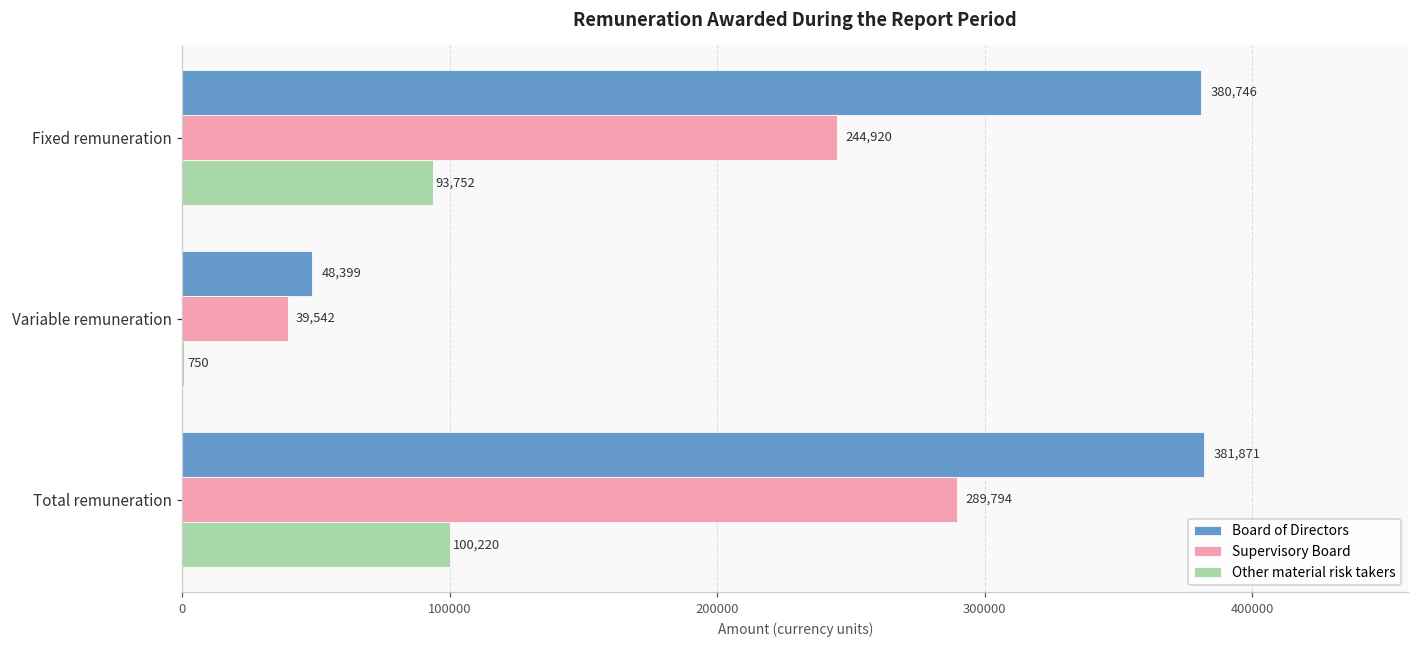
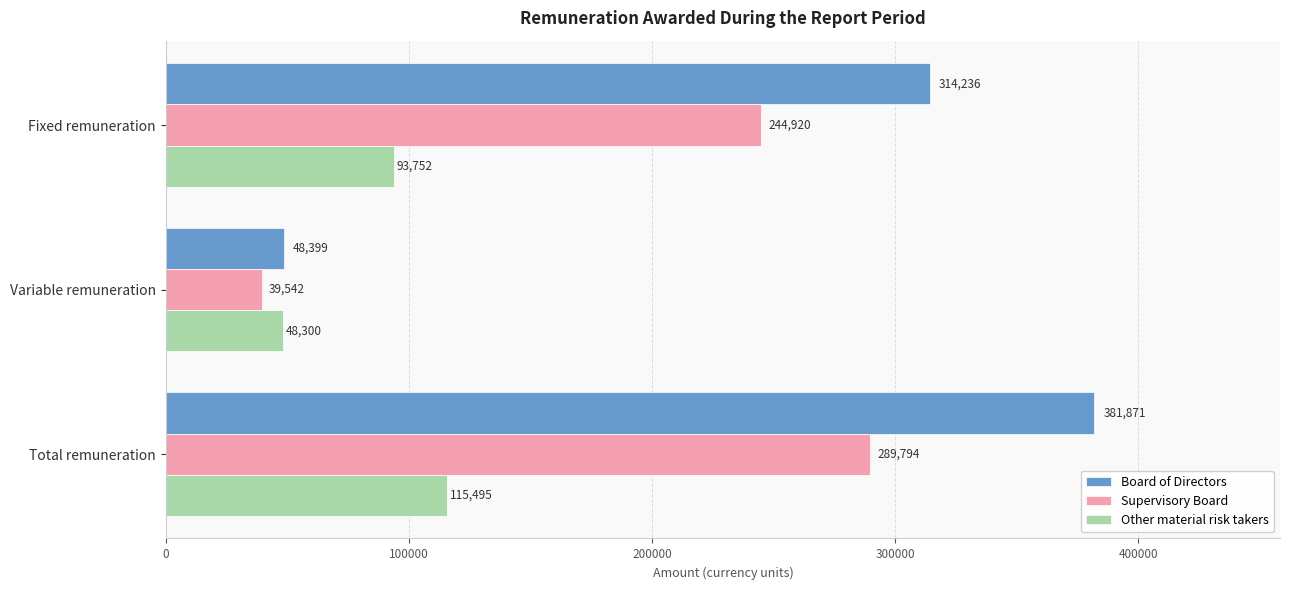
Board of Directors, Fixed remuneration: 380,746 -> 314,236
Other material risk takers, Variable remuneration: 750 -> 48,300
Other material risk takers, Total remuneration: 100,220 -> 115,495
